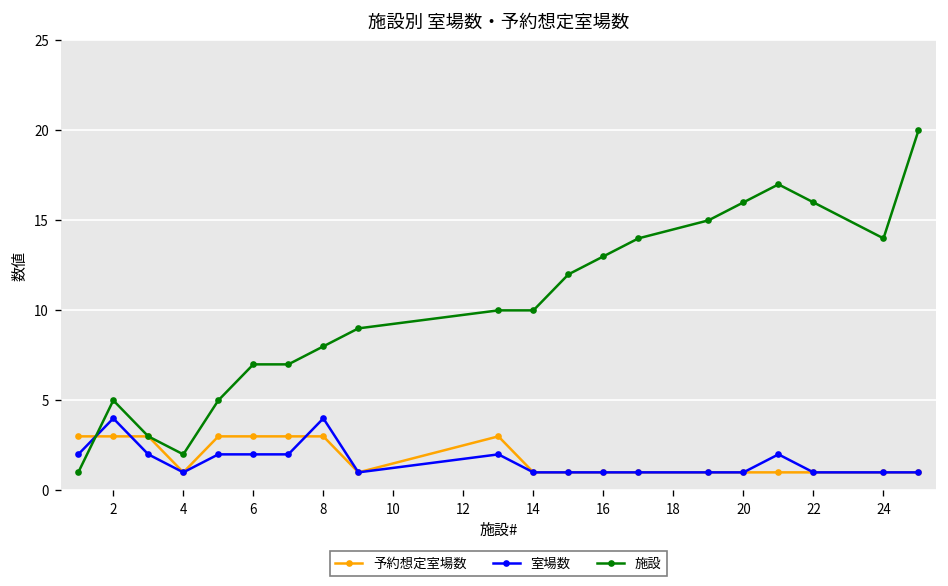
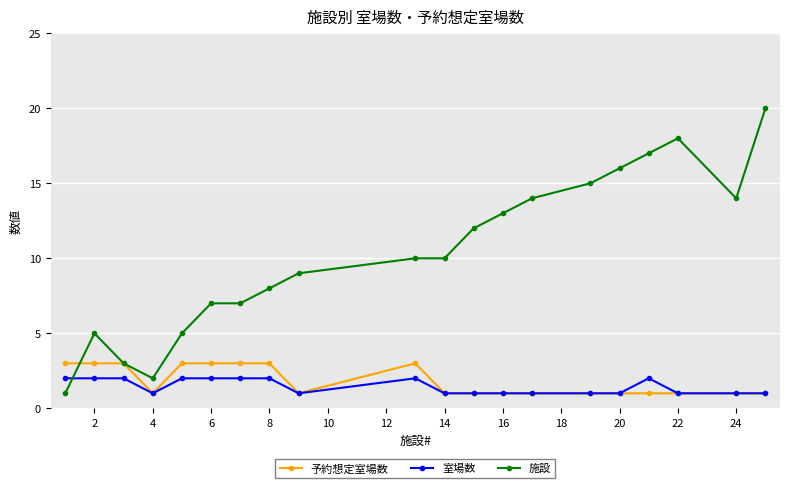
室場数, 2: 4 -> 2
室場数, 8: 4 -> 2
施設, 22: 16 -> 18
